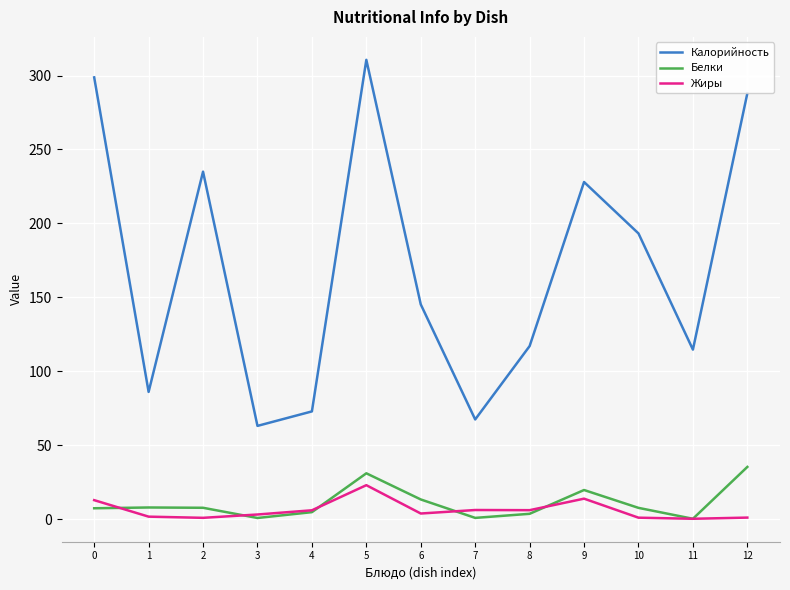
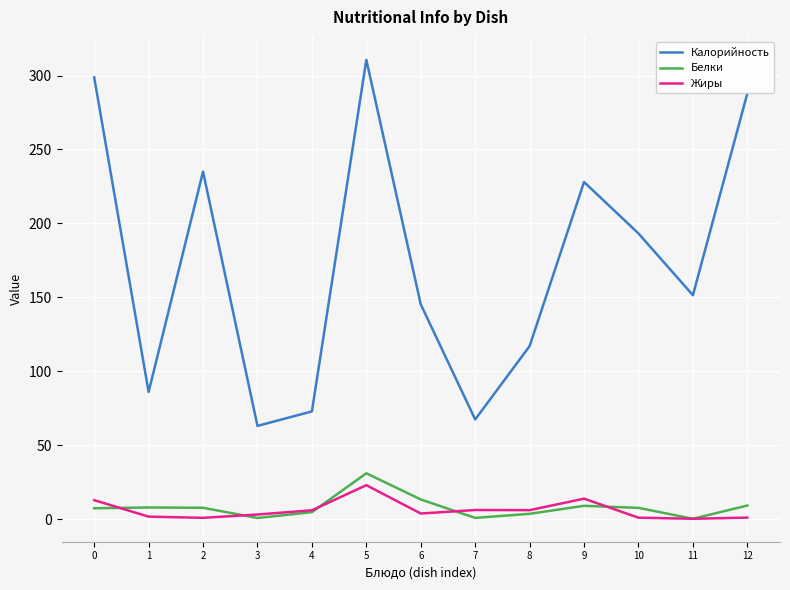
Белки, 9: 20 -> 9
Калорийность, 11: 115 -> 151
Белки, 12: 35 -> 9
